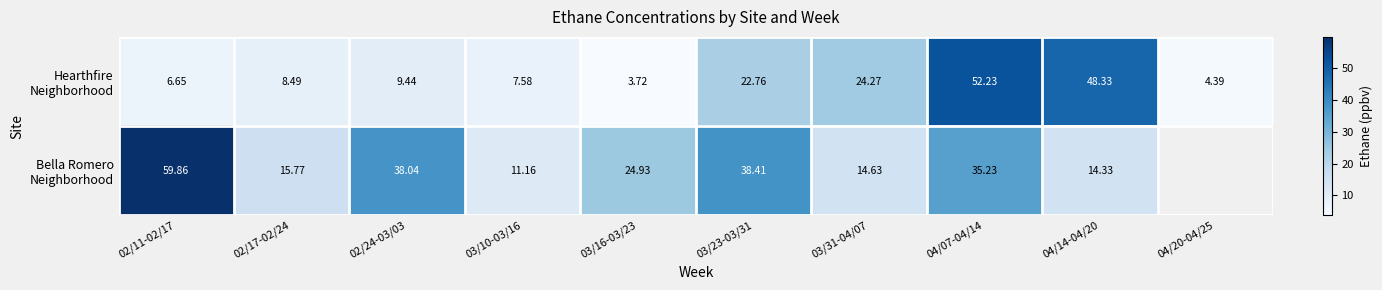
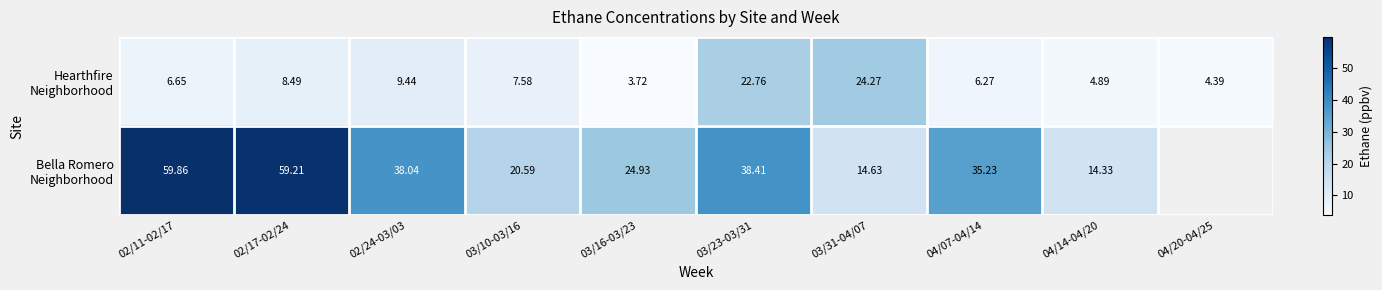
Hearthfire Neighborhood, 04/07-04/14: 52.23 -> 6.27
Hearthfire Neighborhood, 04/14-04/20: 48.33 -> 4.89
Bella Romero Neighborhood, 02/17-02/24: 15.77 -> 59.21
Bella Romero Neighborhood, 03/10-03/16: 11.16 -> 20.59
